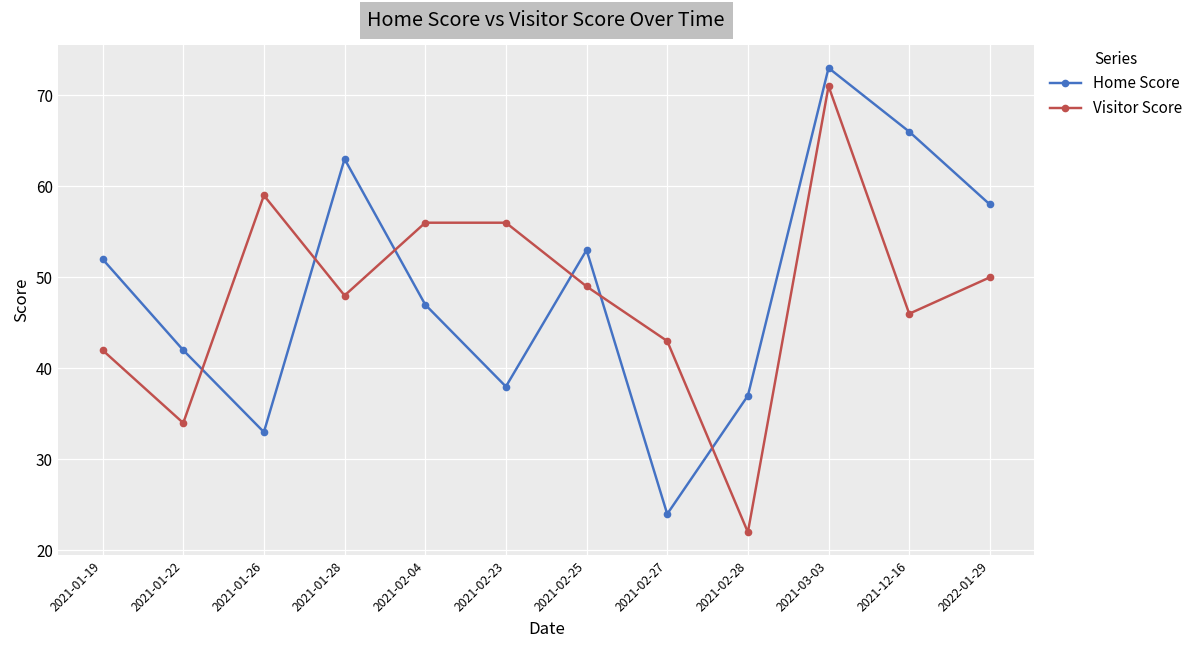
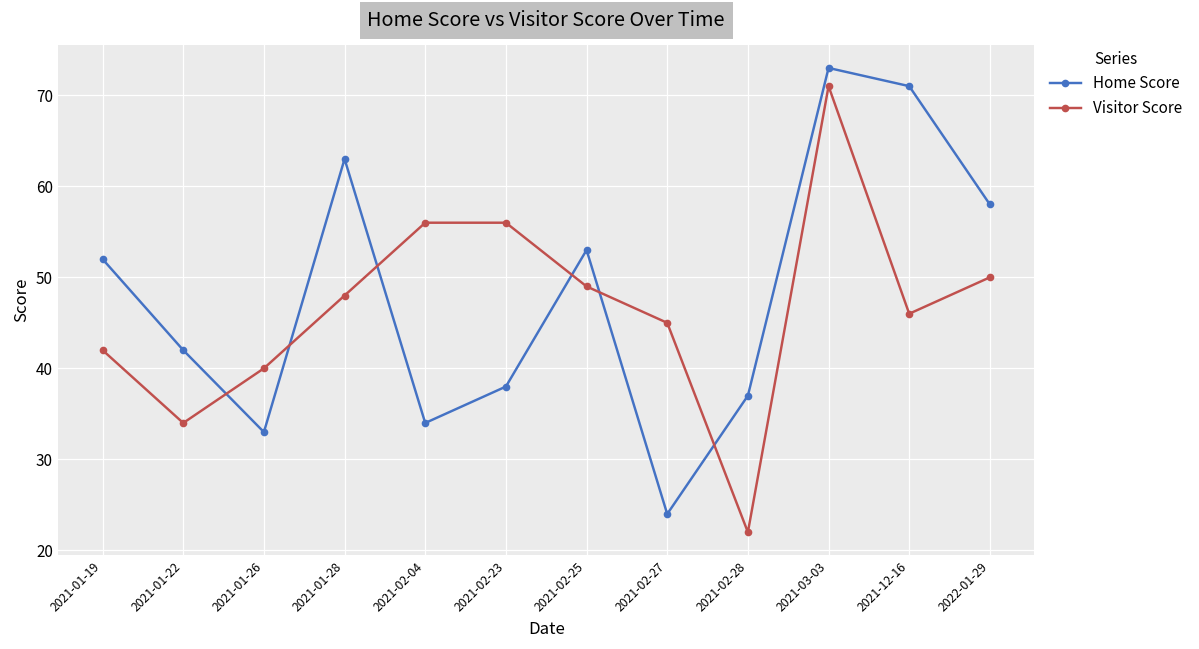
Visitor Score, 2021-01-26: 59 -> 40
Home Score, 2021-02-04: 47 -> 34
Visitor Score, 2021-02-27: 43 -> 45
Home Score, 2021-12-16: 66 -> 71
